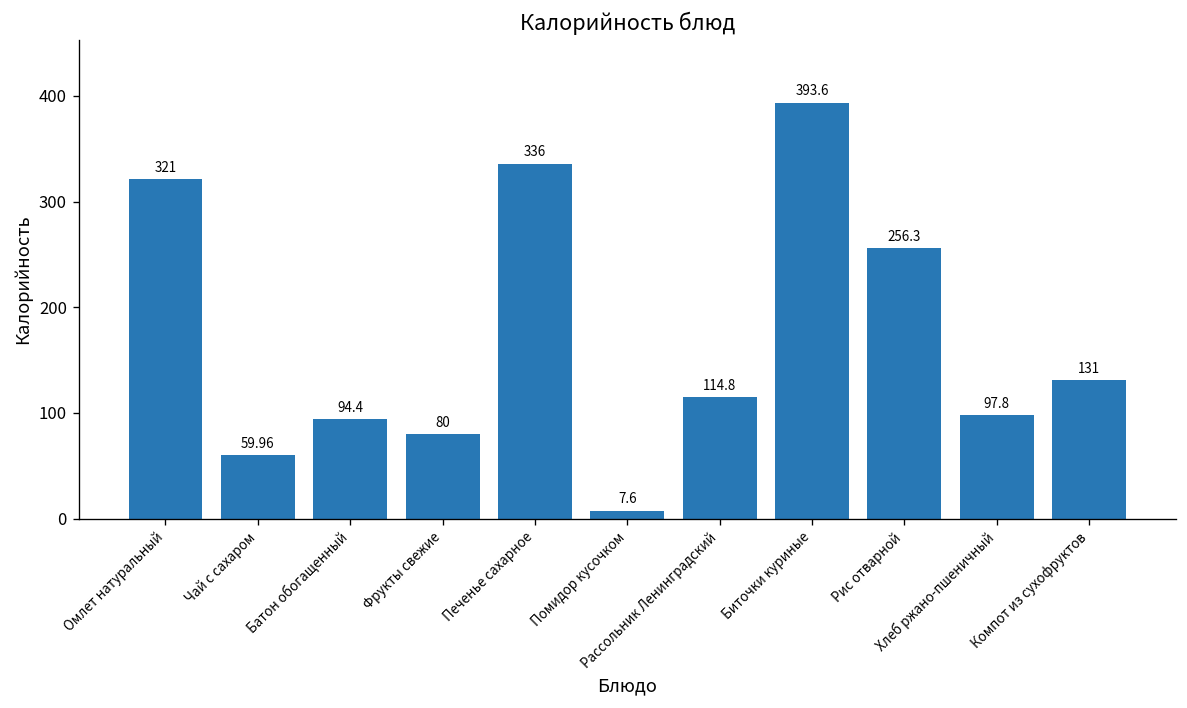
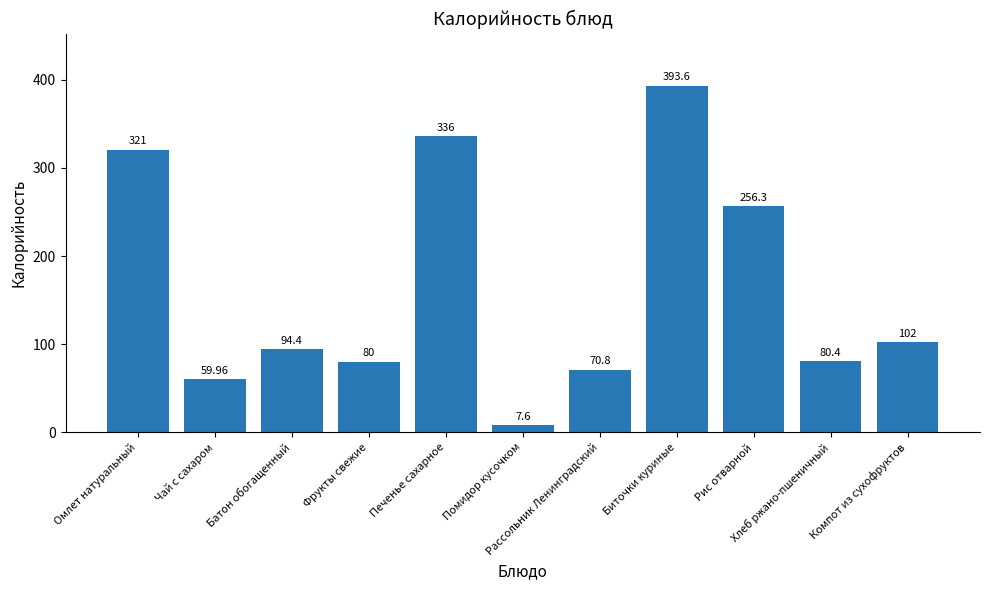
Рассольник Ленинградский: 114.8 -> 70.8
Хлеб ржано-пшеничный: 97.8 -> 80.4
Компот из сухофруктов: 131 -> 102
